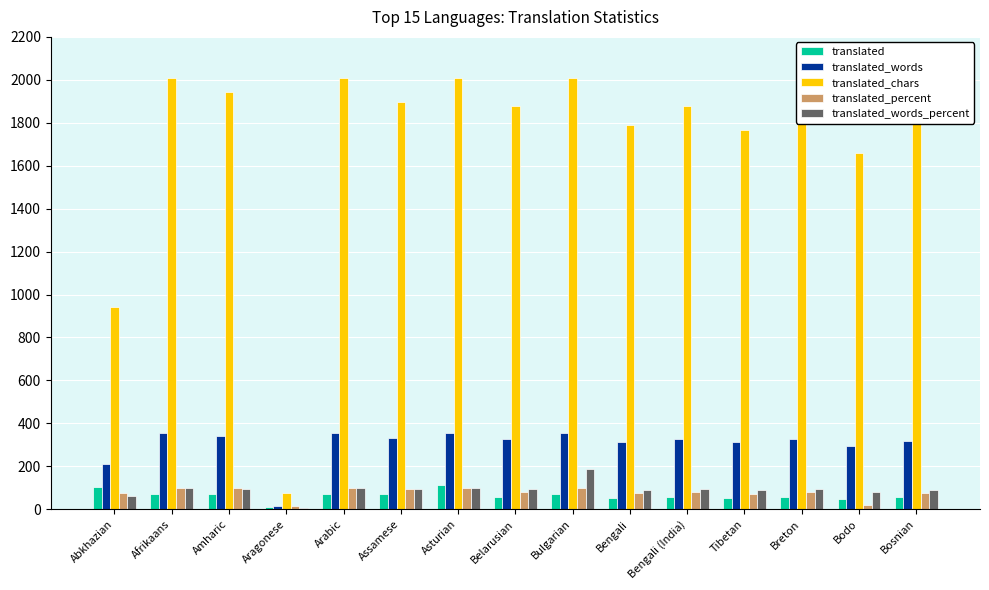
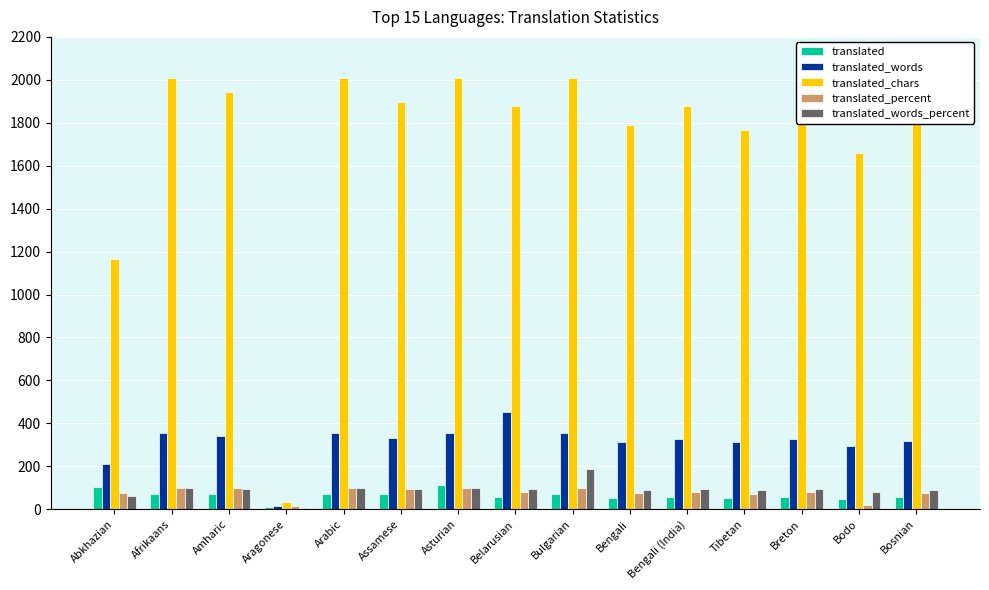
translated_chars, Abkhazian: 940 -> 1170
translated_chars, Aragonese: 80 -> 30
translated_words, Belarusian: 330 -> 460
